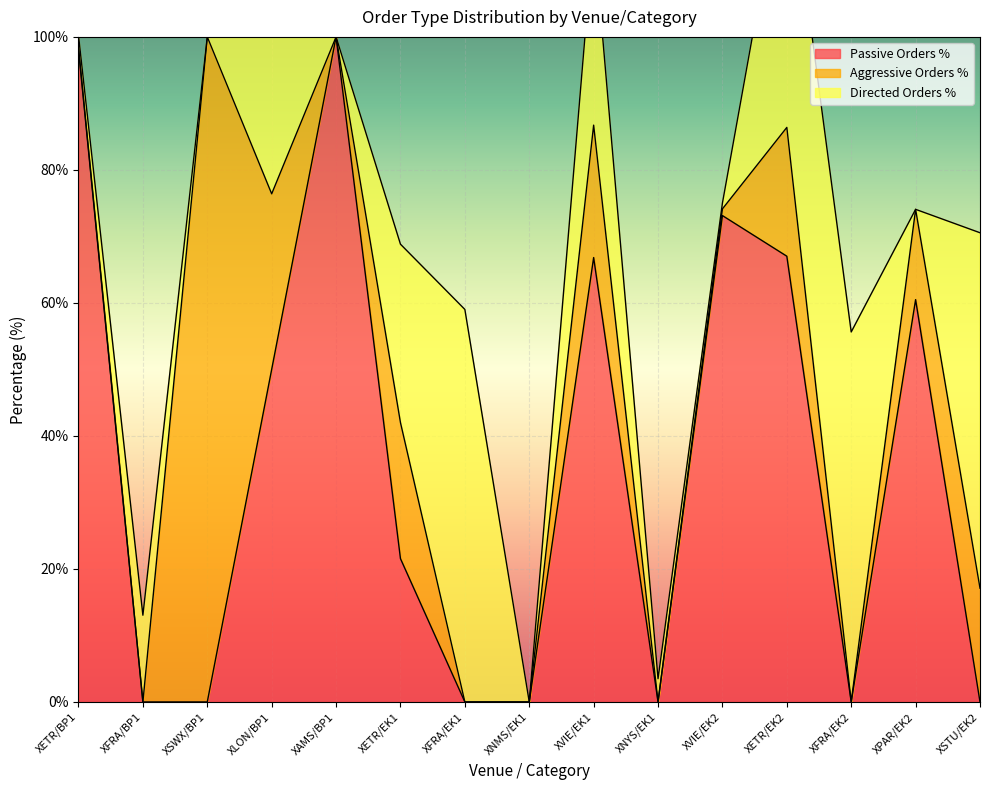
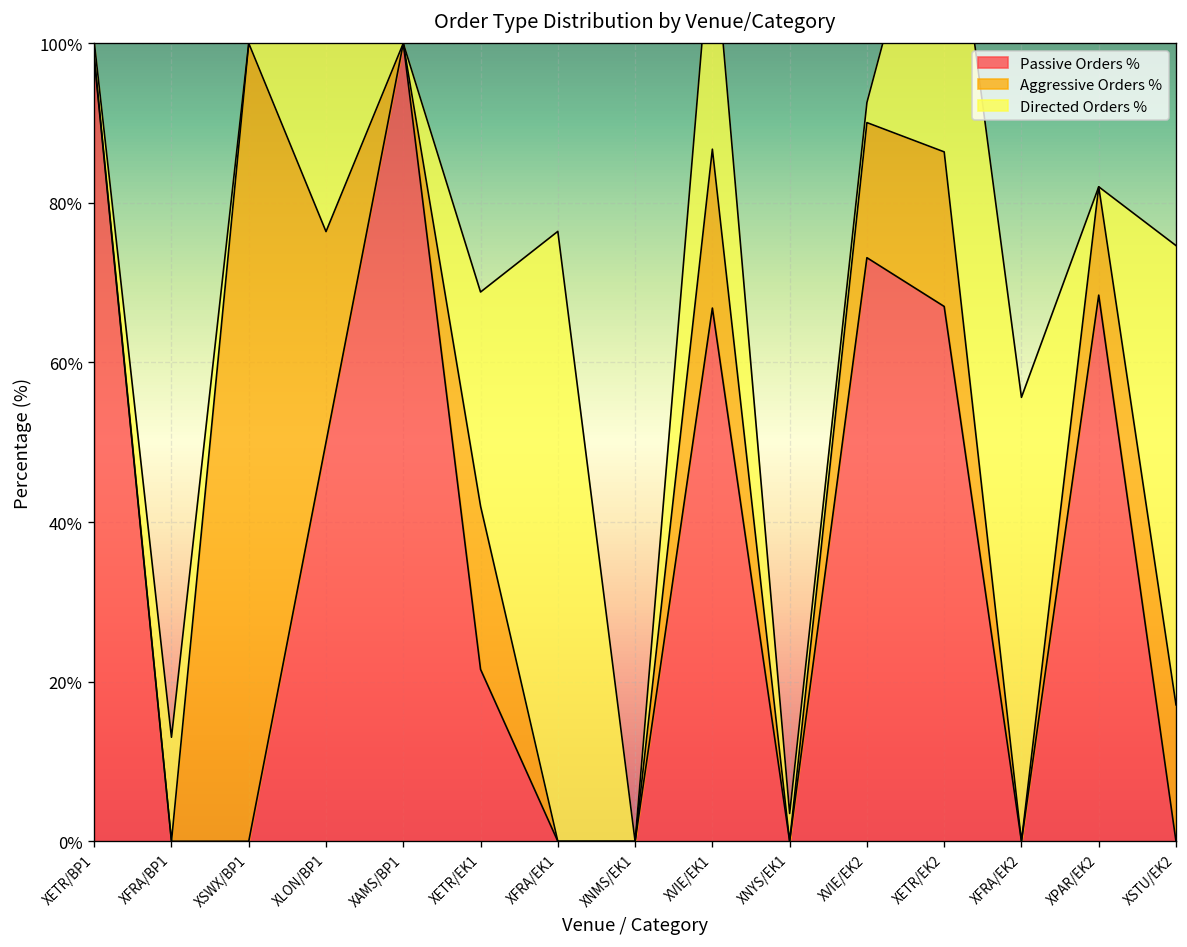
Directed Orders %, XFRA/EK1: 59% -> 76%
Aggressive Orders %, XVIE/EK2: 1% -> 17%
Directed Orders %, XVIE/EK2: 1% -> 3%
Passive Orders %, XPAR/EK2: 60% -> 68%
Directed Orders %, XSTU/EK2: 53% -> 58%
